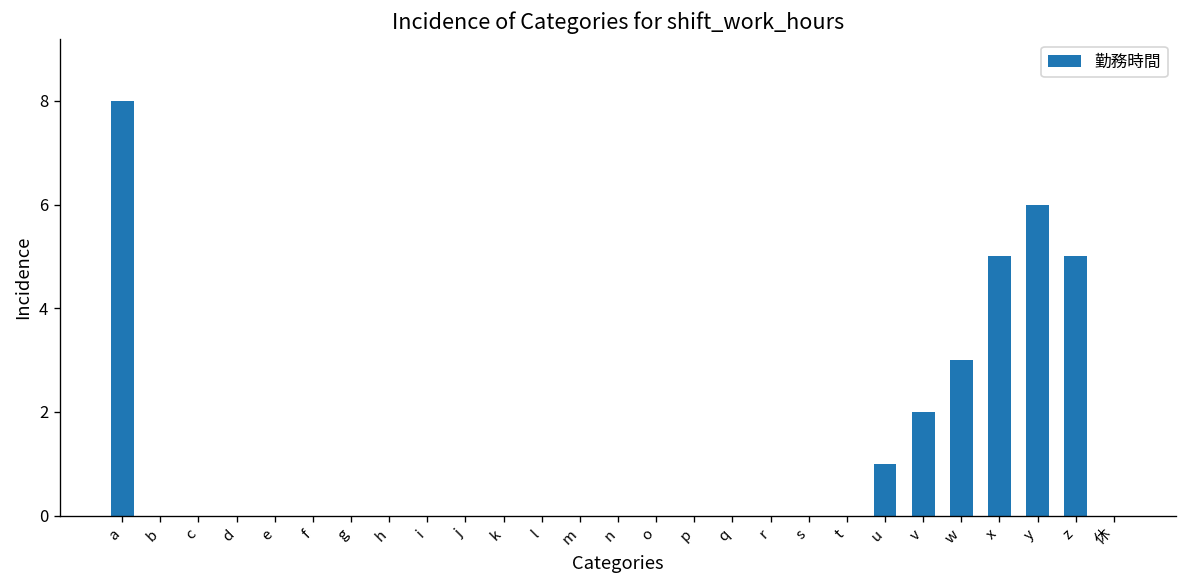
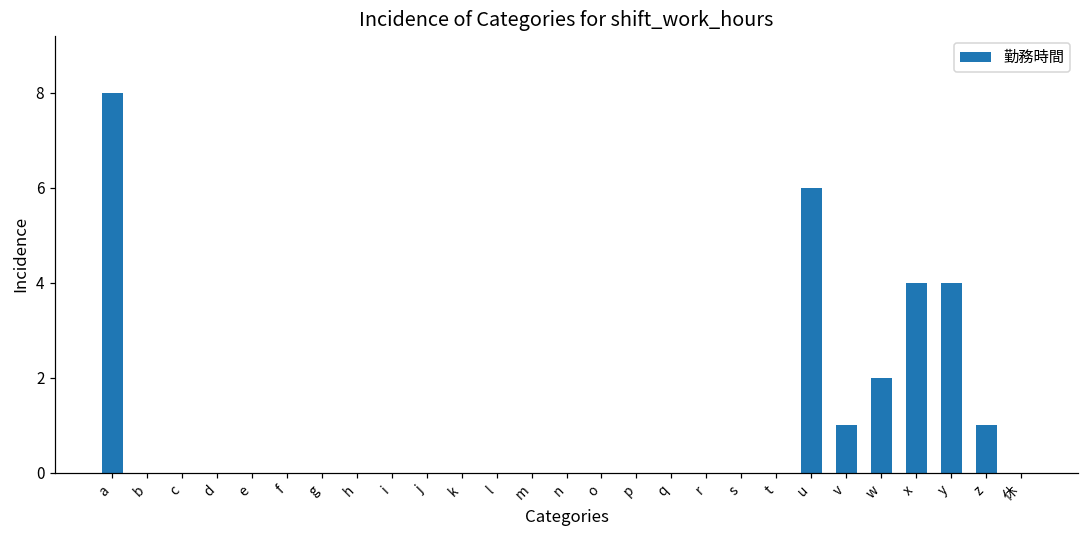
u: 1 -> 6
v: 2 -> 1
w: 3 -> 2
x: 5 -> 4
y: 6 -> 4
z: 5 -> 1
